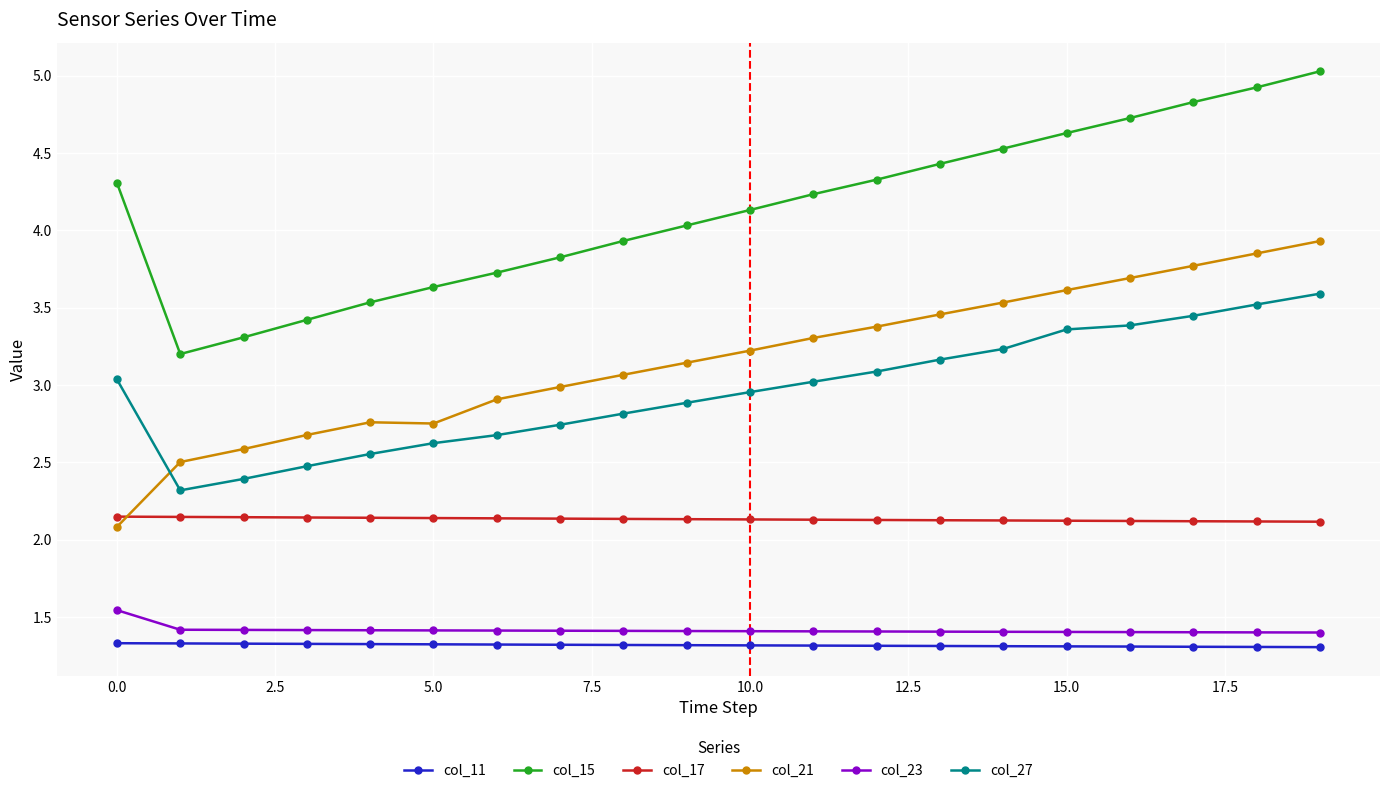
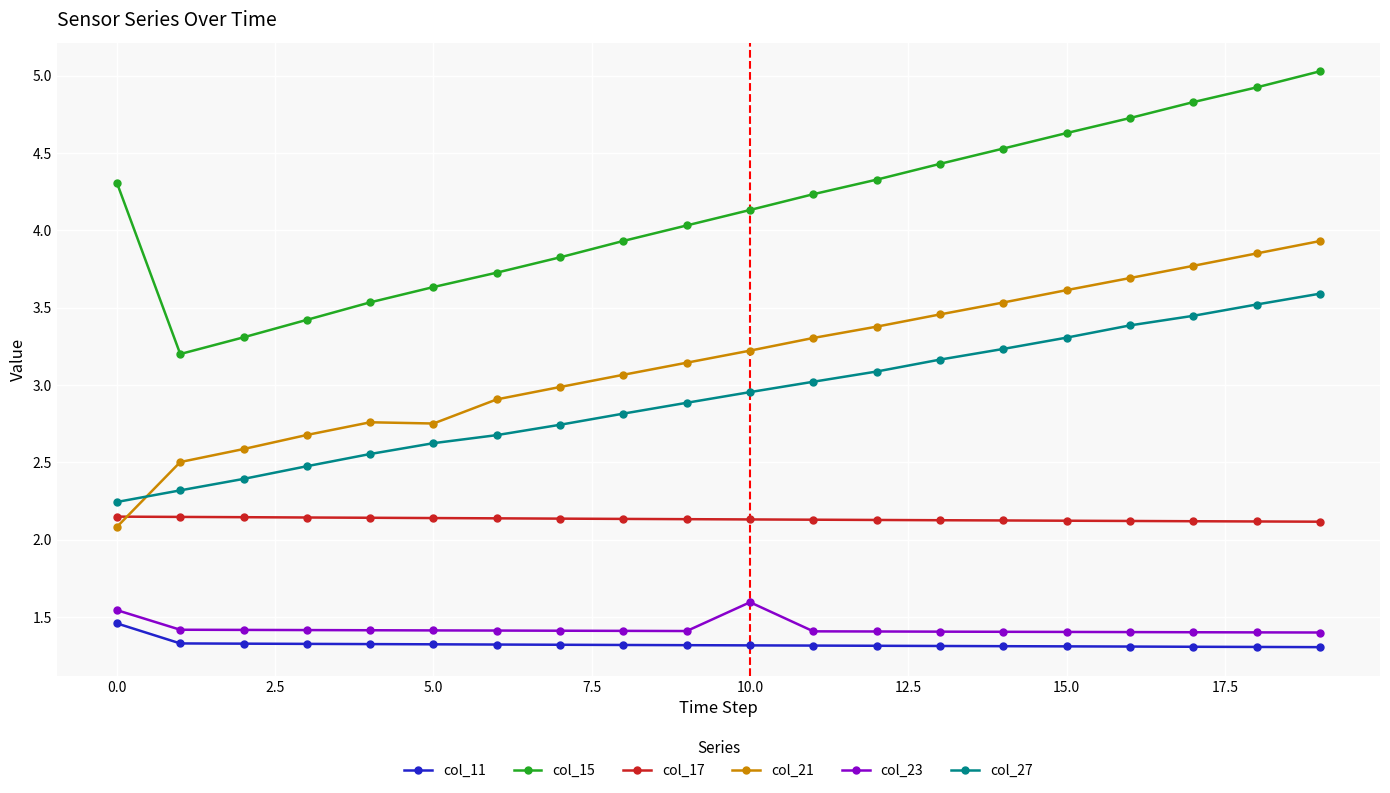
col_11, 0.0: 1.33 -> 1.46
col_27, 0.0: 3.04 -> 2.24
col_23, 10.0: 1.41 -> 1.60
col_27, 15.0: 3.36 -> 3.31
